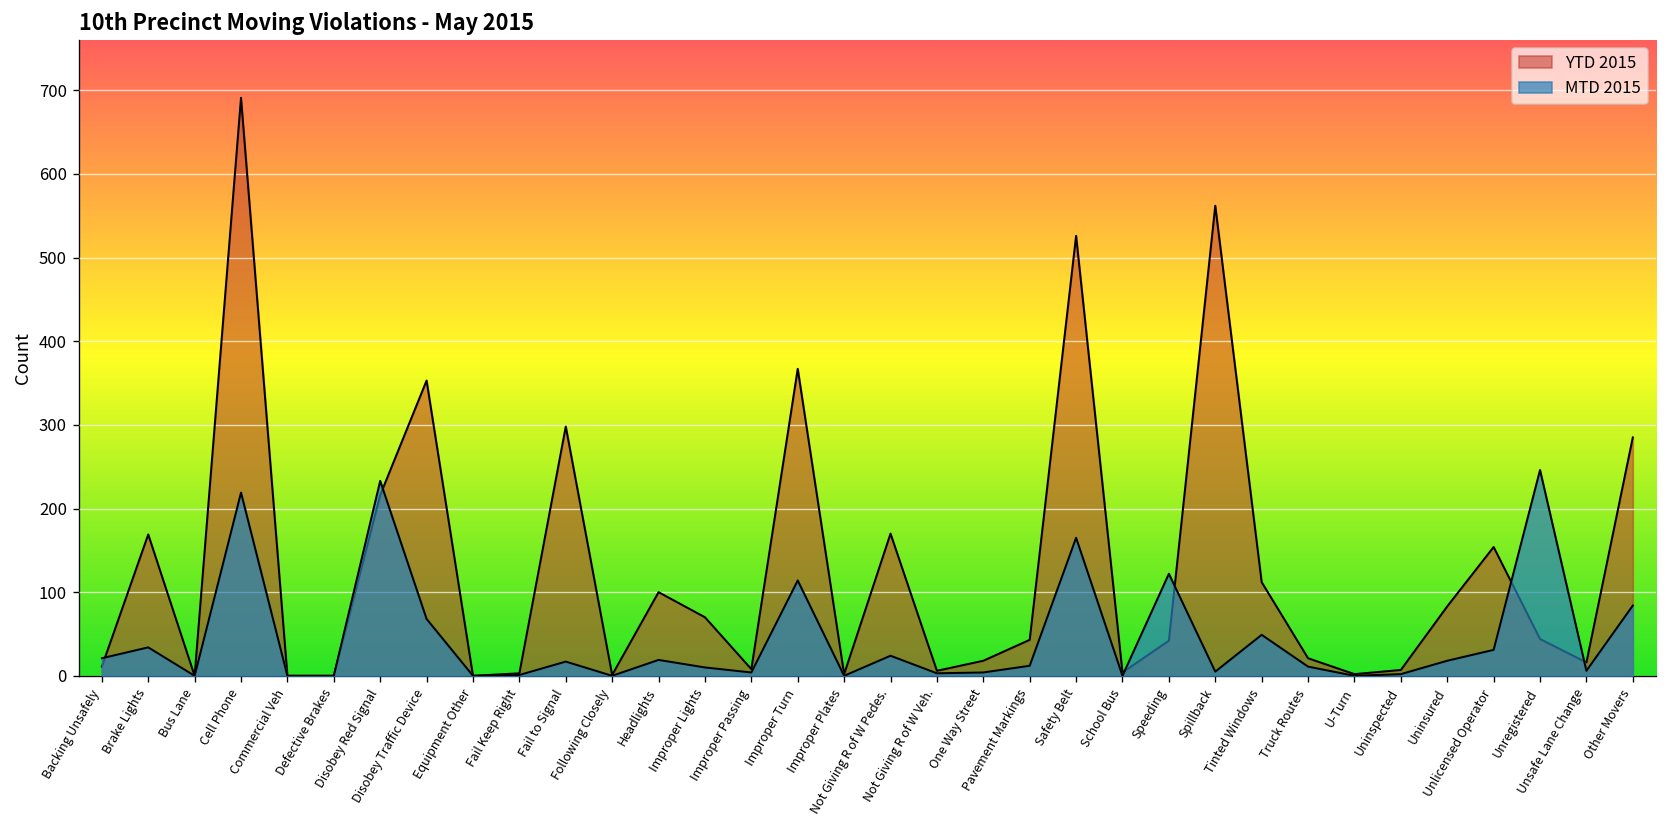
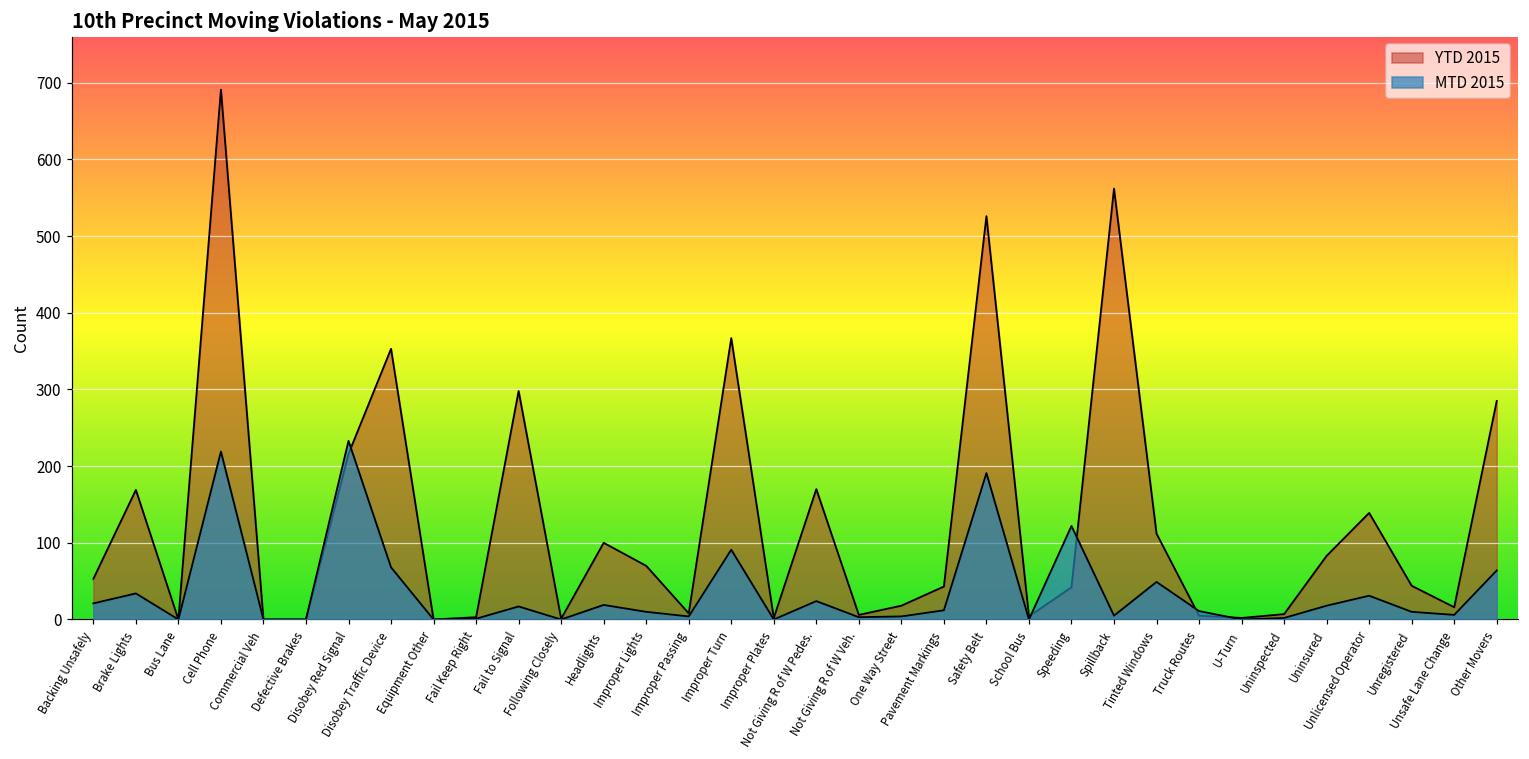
YTD 2015, Backing Unsafely: 10 -> 50
MTD 2015, Improper Turn: 110 -> 90
MTD 2015, Safety Belt: 170 -> 190
YTD 2015, Truck Routes: 20 -> 10
YTD 2015, Unlicensed Operator: 150 -> 140
MTD 2015, Unregistered: 250 -> 10
MTD 2015, Other Movers: 80 -> 60
